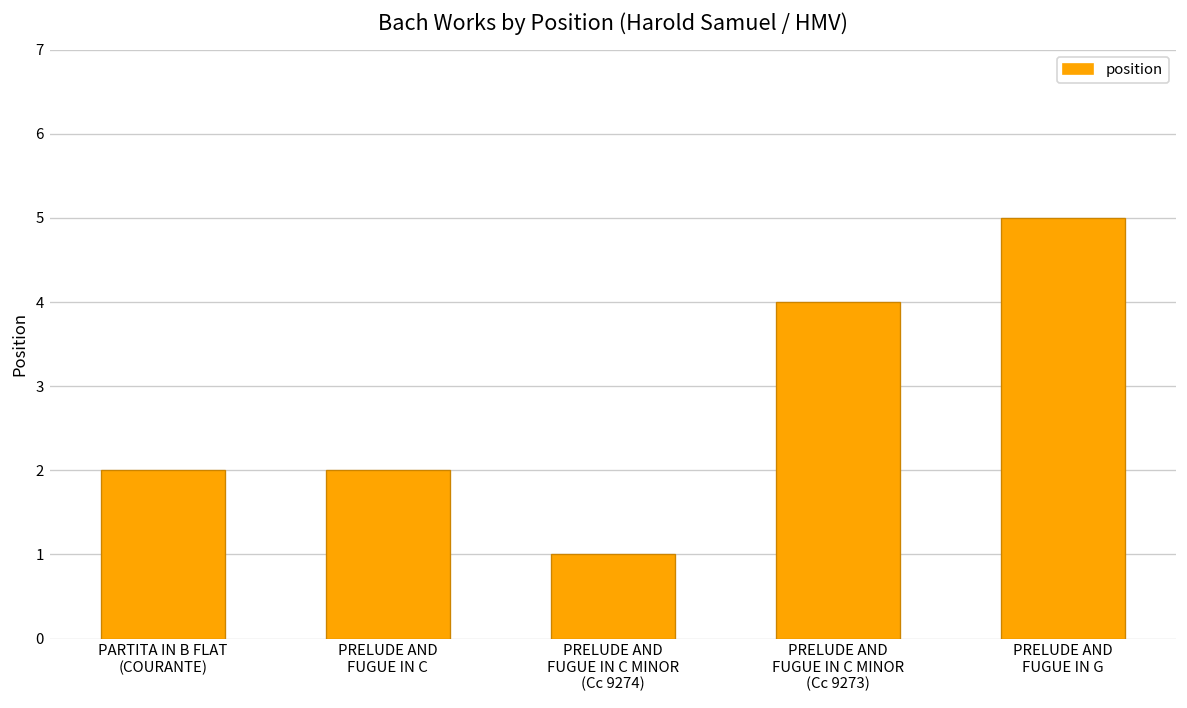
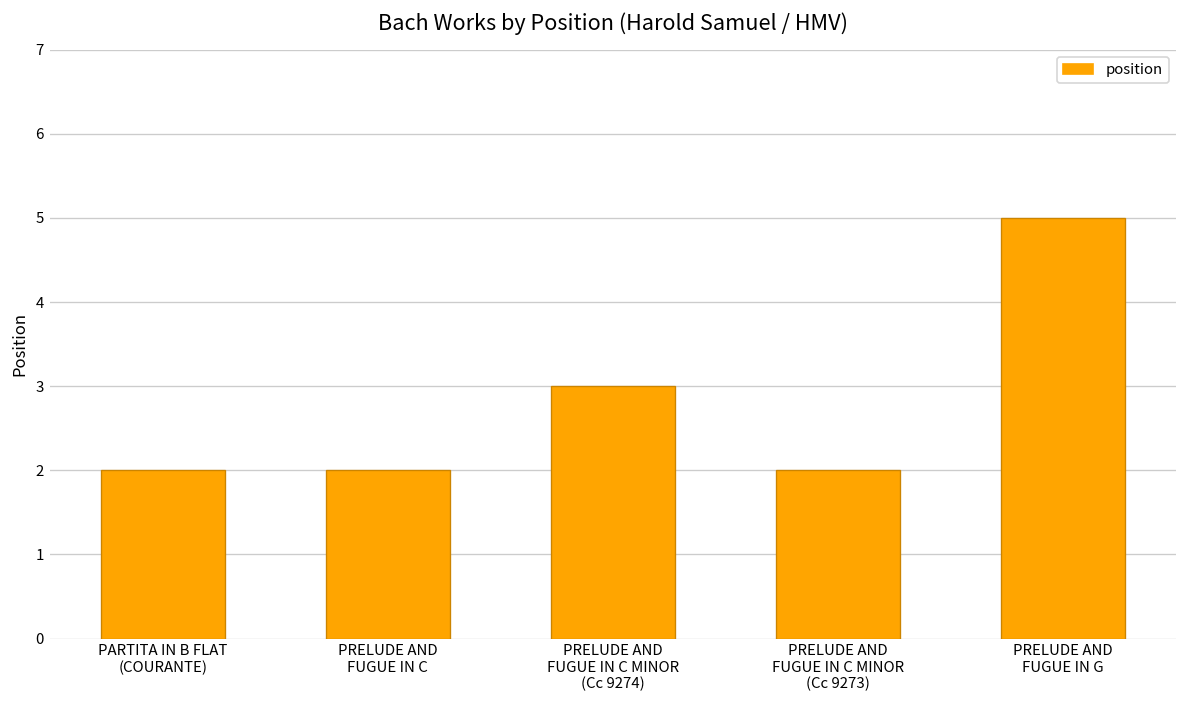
PRELUDE AND FUGUE IN C MINOR (Cc 9274): 1 -> 3
PRELUDE AND FUGUE IN C MINOR (Cc 9273): 4 -> 2
